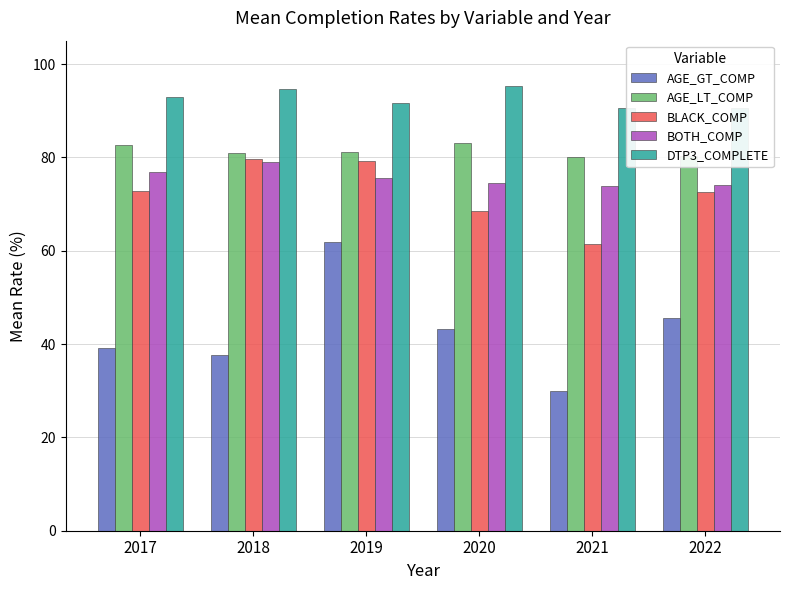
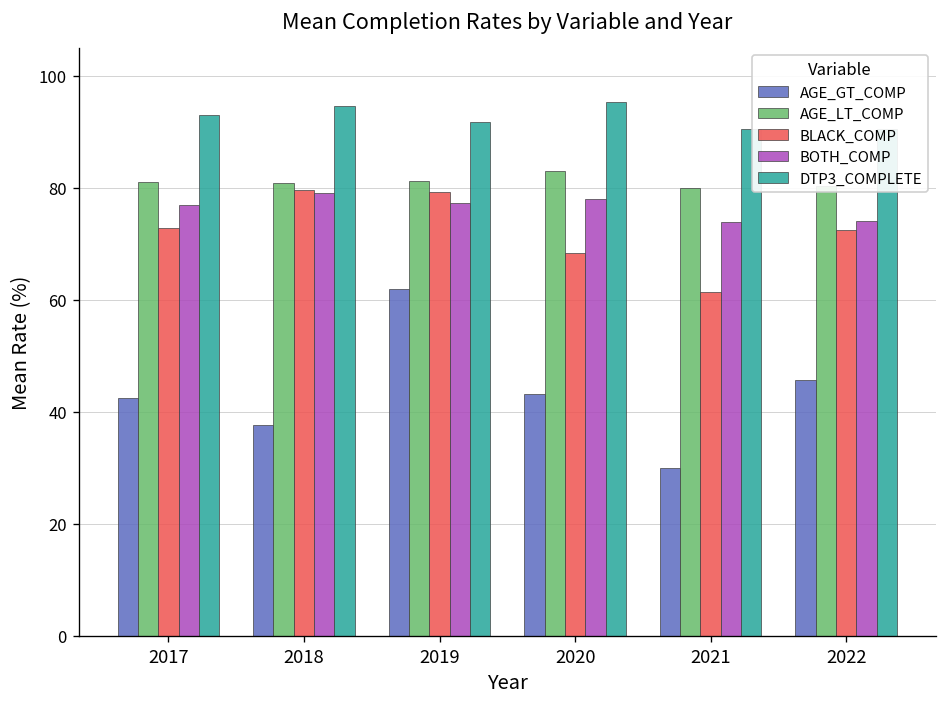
AGE_GT_COMP, 2017: 39 -> 42
AGE_LT_COMP, 2017: 83 -> 81
BOTH_COMP, 2019: 75 -> 77
BOTH_COMP, 2020: 75 -> 78
